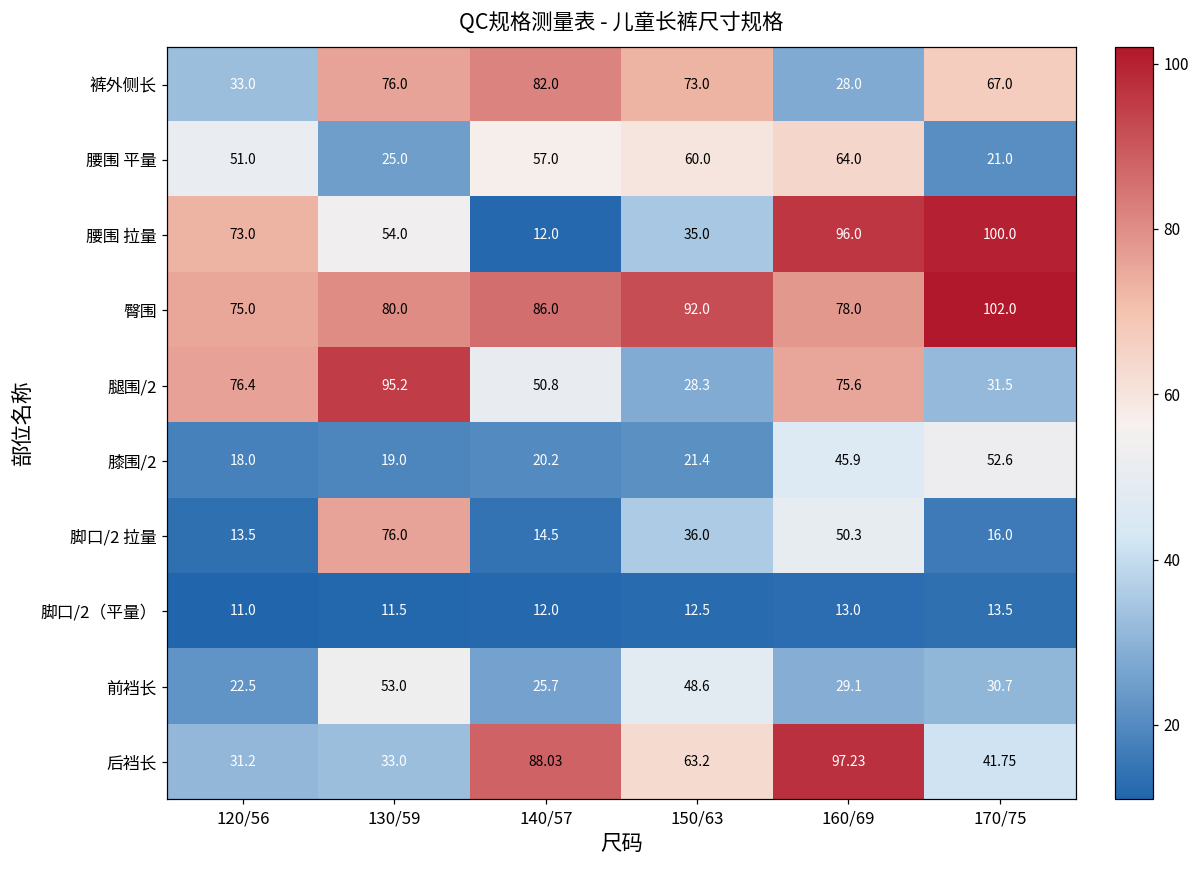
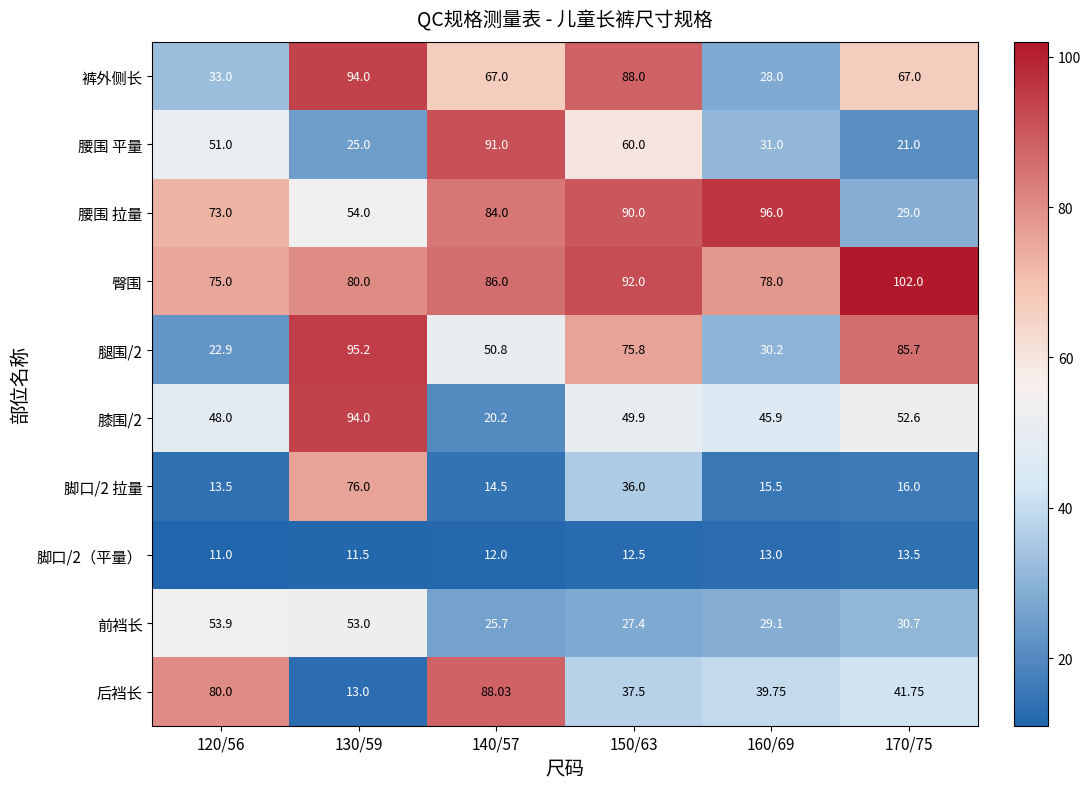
裤外侧长, 130/59: 76.0 -> 94.0
裤外侧长, 140/57: 82.0 -> 67.0
裤外侧长, 150/63: 73.0 -> 88.0
腰围 平量, 140/57: 57.0 -> 91.0
腰围 平量, 160/69: 64.0 -> 31.0
腰围 拉量, 140/57: 12.0 -> 84.0
腰围 拉量, 150/63: 35.0 -> 90.0
腰围 拉量, 170/75: 100.0 -> 29.0
腿围/2, 120/56: 76.4 -> 22.9
腿围/2, 150/63: 28.3 -> 75.8
腿围/2, 160/69: 75.6 -> 30.2
腿围/2, 170/75: 31.5 -> 85.7
膝围/2, 120/56: 18.0 -> 48.0
膝围/2, 130/59: 19.0 -> 94.0
膝围/2, 150/63: 21.4 -> 49.9
脚口/2 拉量, 160/69: 50.3 -> 15.5
前裆长, 120/56: 22.5 -> 53.9
前裆长, 150/63: 48.6 -> 27.4
后裆长, 120/56: 31.2 -> 80.0
后裆长, 130/59: 33.0 -> 13.0
后裆长, 150/63: 63.2 -> 37.5
后裆长, 160/69: 97.23 -> 39.75
